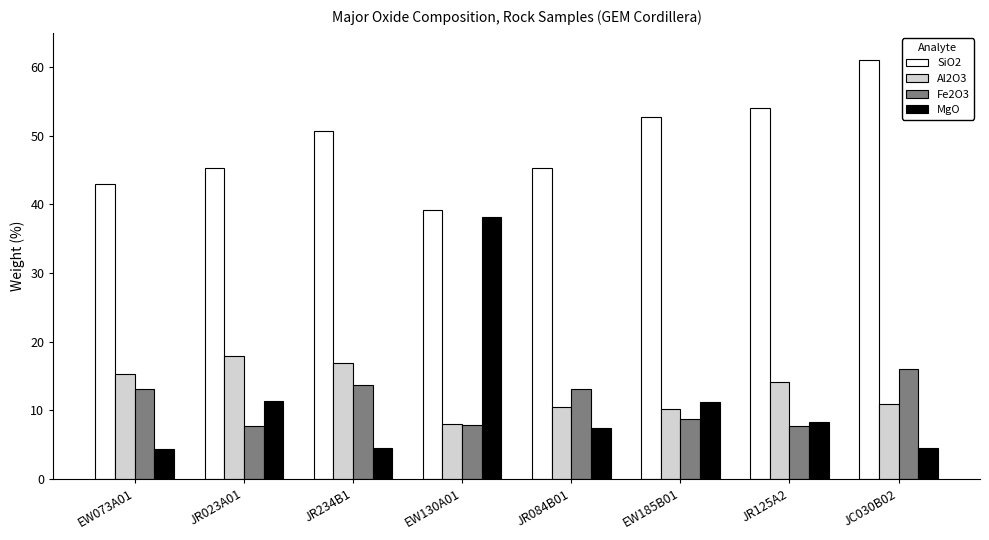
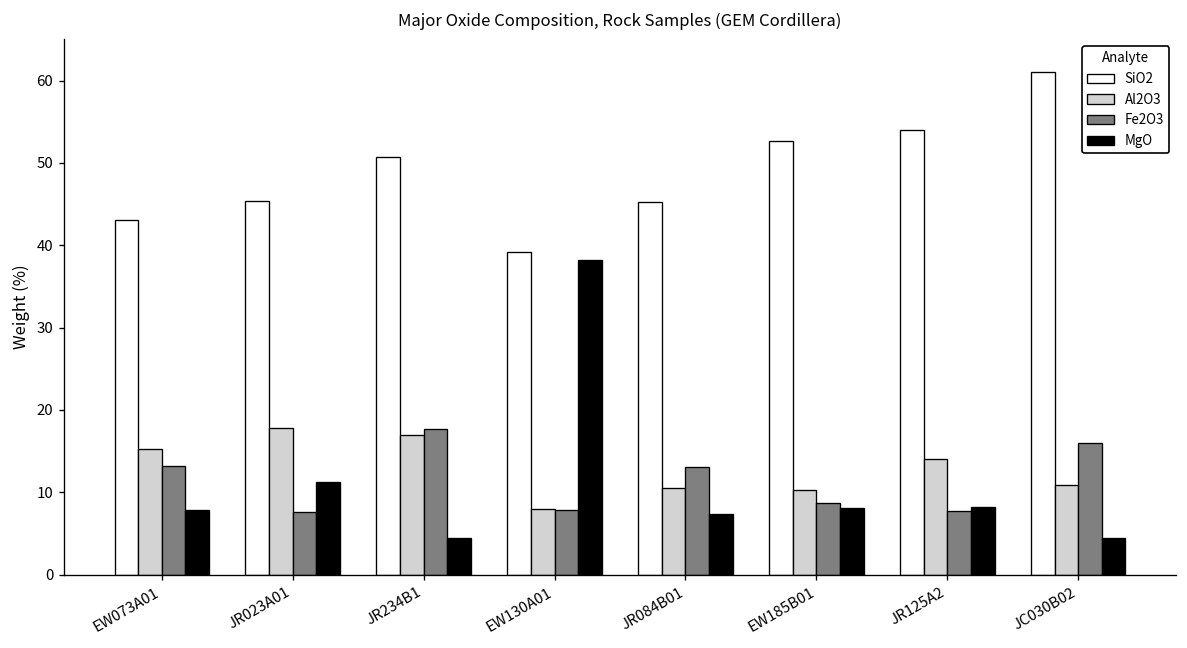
MgO, EW073A01: 4 -> 8
Fe2O3, JR234B1: 14 -> 18
MgO, EW185B01: 11 -> 8
